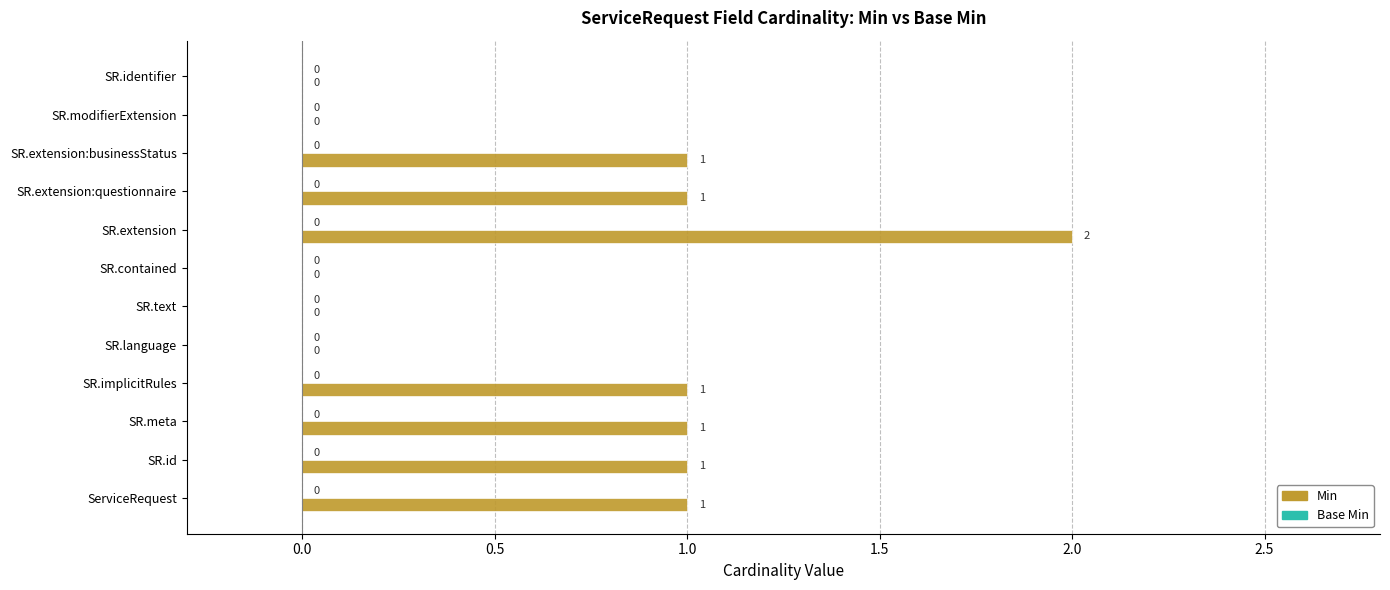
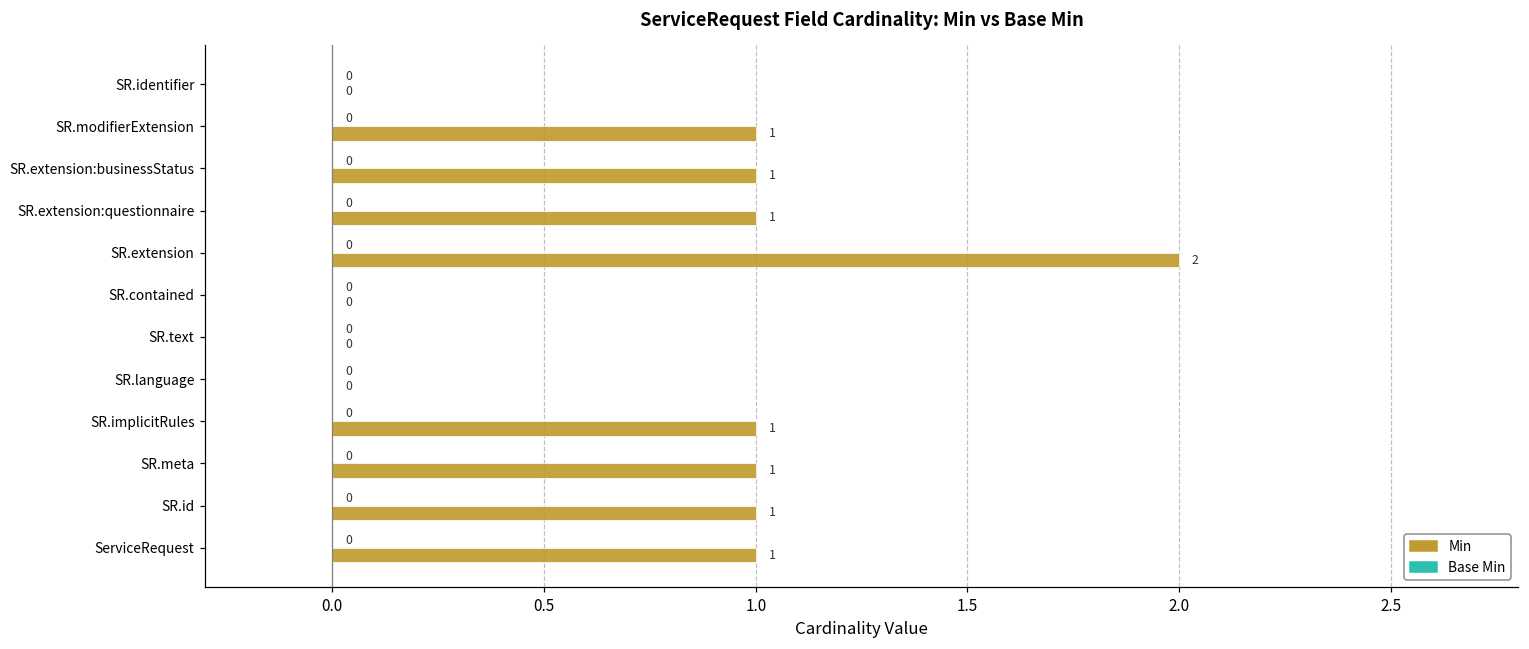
Min, SR.modifierExtension: 0 -> 1
